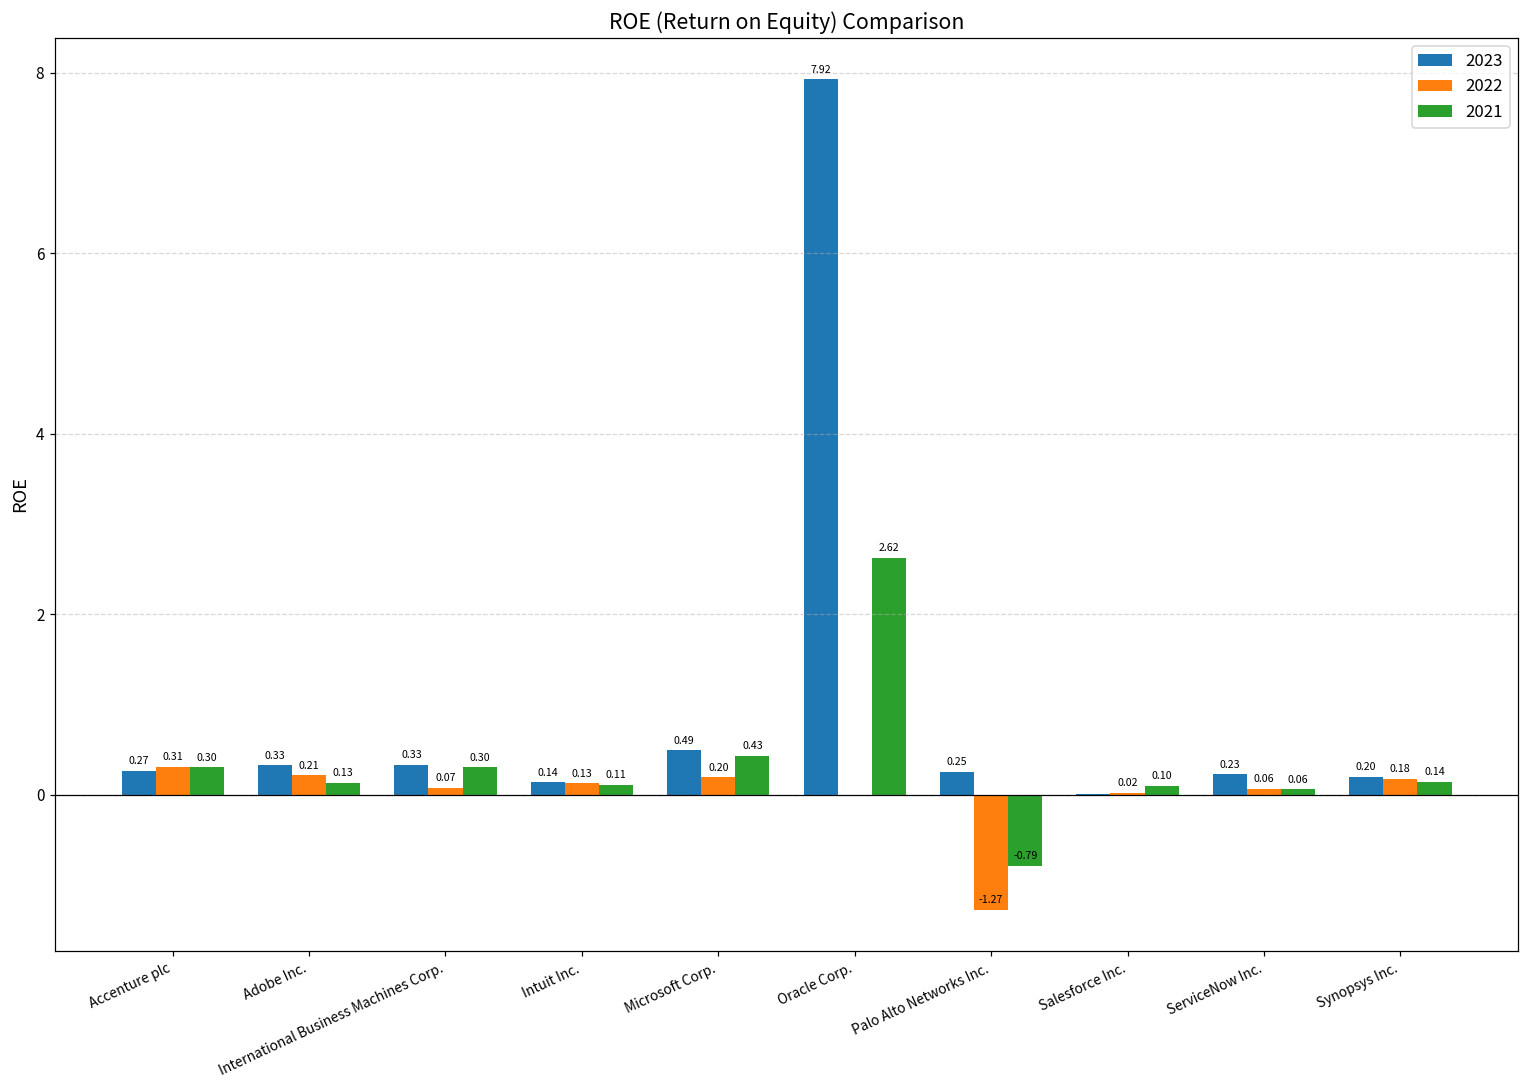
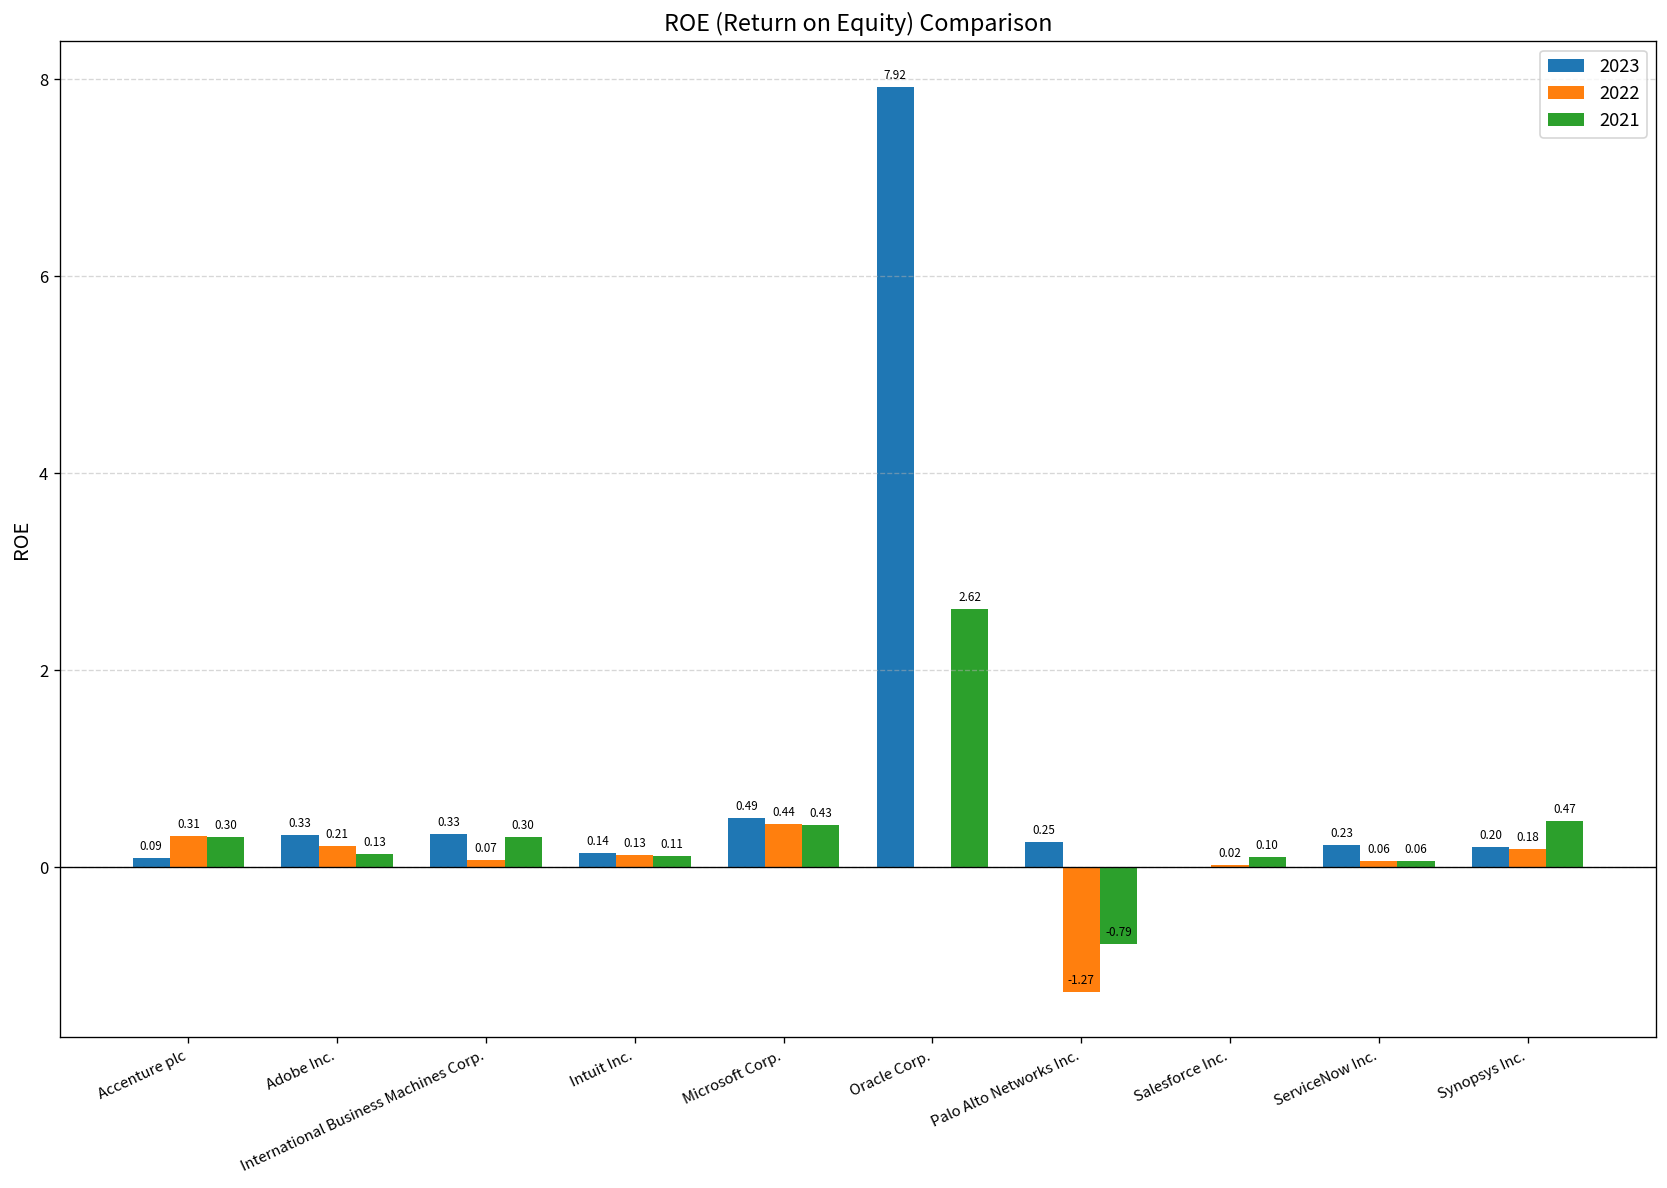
2023, Accenture plc: 0.27 -> 0.09
2022, Microsoft Corp.: 0.20 -> 0.44
2021, Synopsys Inc.: 0.14 -> 0.47
